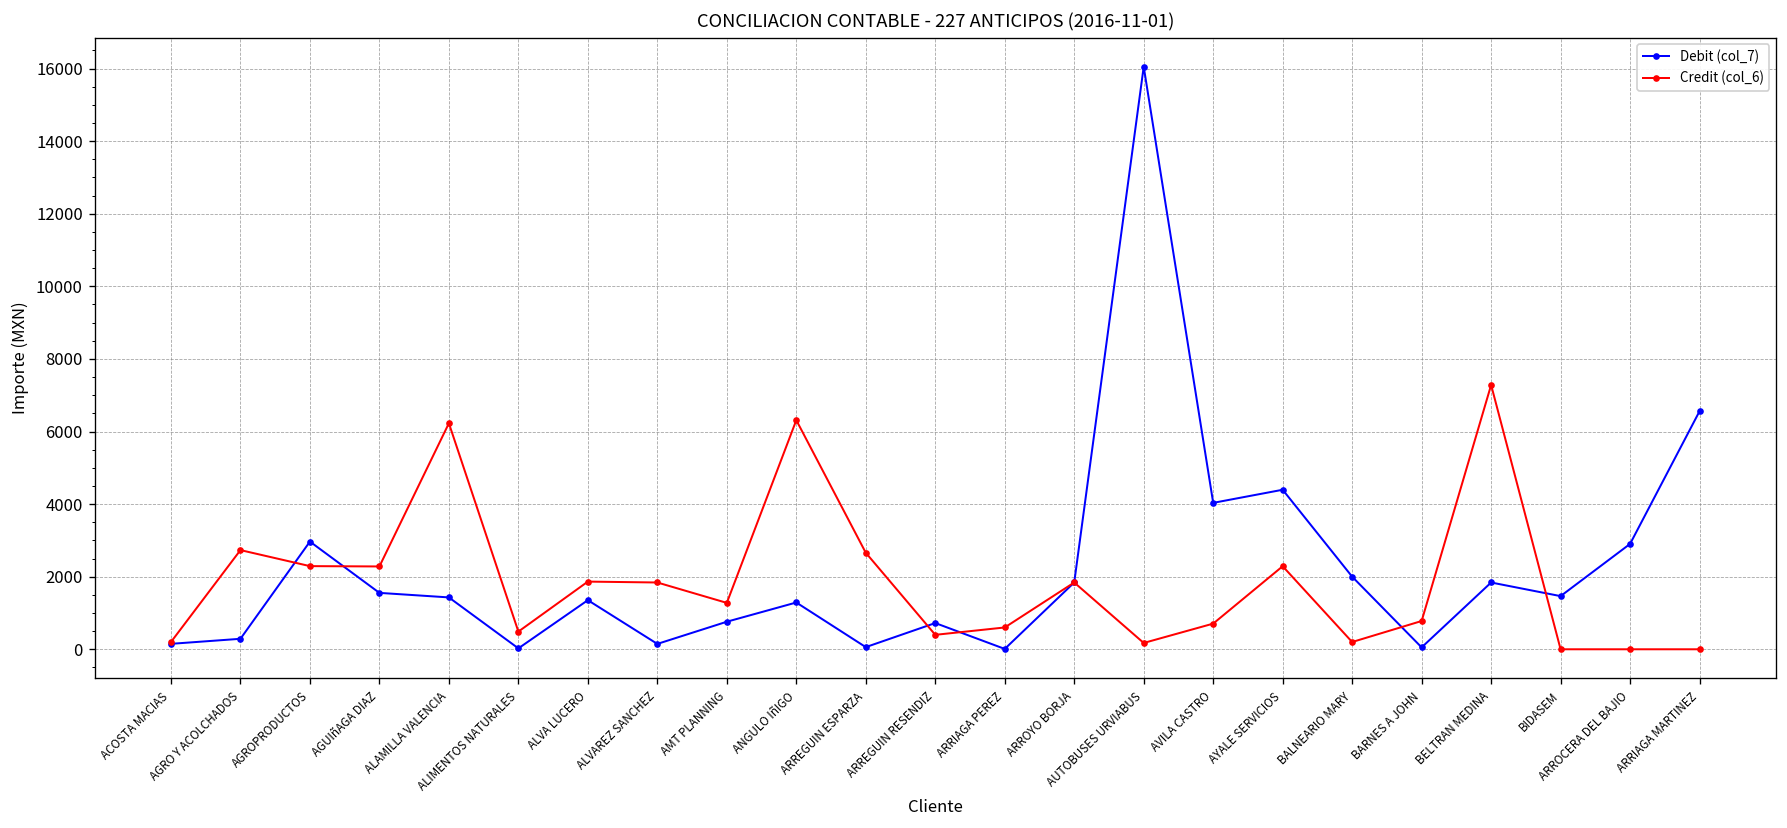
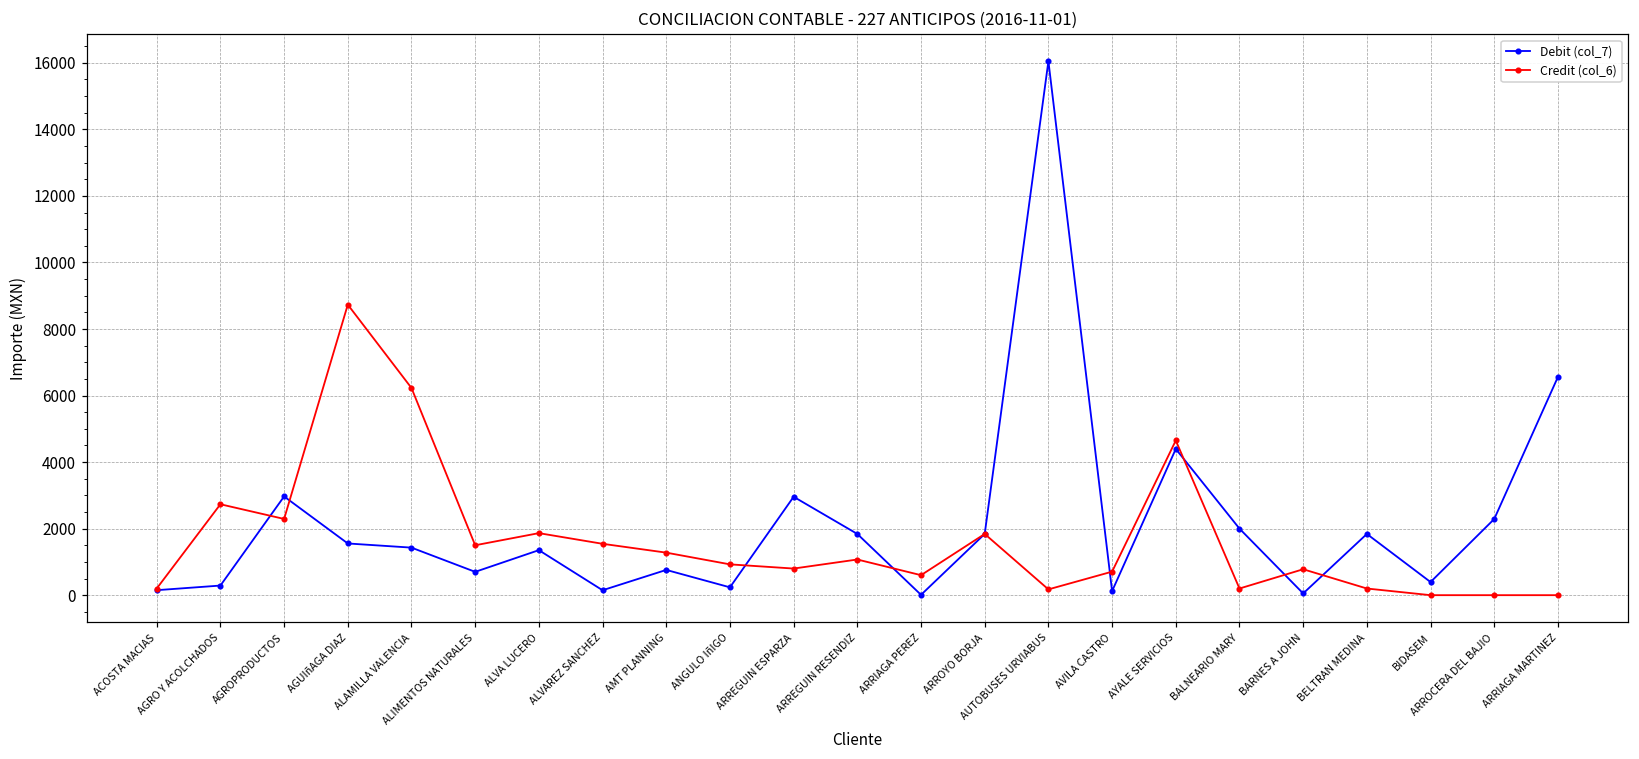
Credit (col_6), AGUIñAGA DIAZ: 2300 -> 8700
Debit (col_7), ALIMENTOS NATURALES: 0 -> 700
Credit (col_6), ALIMENTOS NATURALES: 500 -> 1500
Credit (col_6), ALVAREZ SANCHEZ: 1800 -> 1500
Debit (col_7), ANGULO IñIGO: 1300 -> 200
Credit (col_6), ANGULO IñIGO: 6300 -> 900
Debit (col_7), ARREGUIN ESPARZA: 100 -> 3000
Credit (col_6), ARREGUIN ESPARZA: 2700 -> 800
Debit (col_7), ARREGUIN RESENDIZ: 700 -> 1800
Credit (col_6), ARREGUIN RESENDIZ: 400 -> 1100
Debit (col_7), AVILA CASTRO: 4000 -> 100
Credit (col_6), AYALE SERVICIOS: 2300 -> 4600
Credit (col_6), BELTRAN MEDINA: 7300 -> 200
Debit (col_7), BIDASEM: 1500 -> 400
Debit (col_7), ARROCERA DEL BAJIO: 2900 -> 2300
